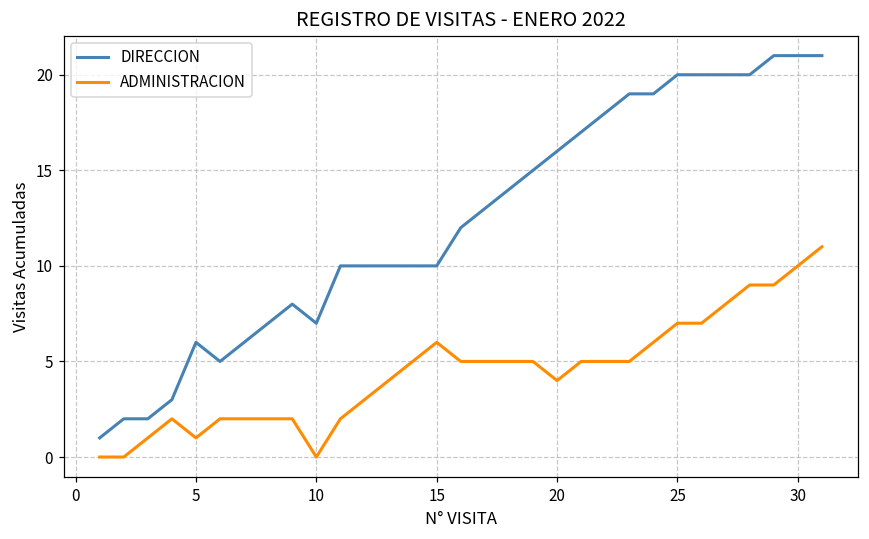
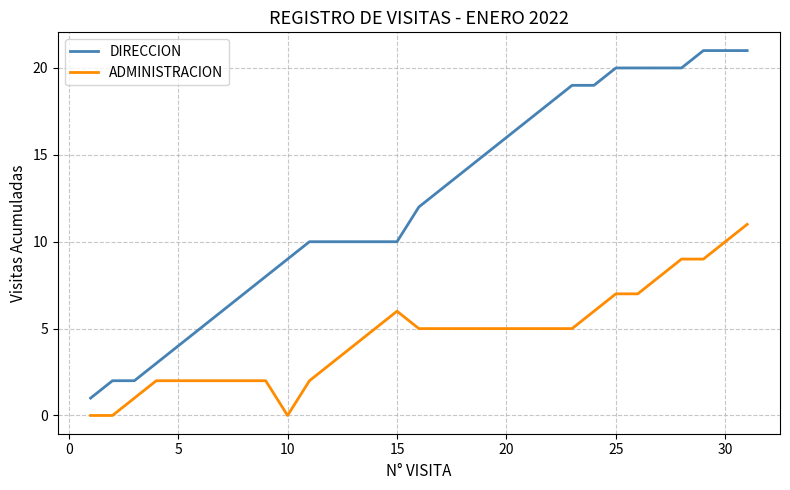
DIRECCION, 5: 6 -> 4
ADMINISTRACION, 5: 1 -> 2
DIRECCION, 10: 7 -> 9
ADMINISTRACION, 20: 4 -> 5
